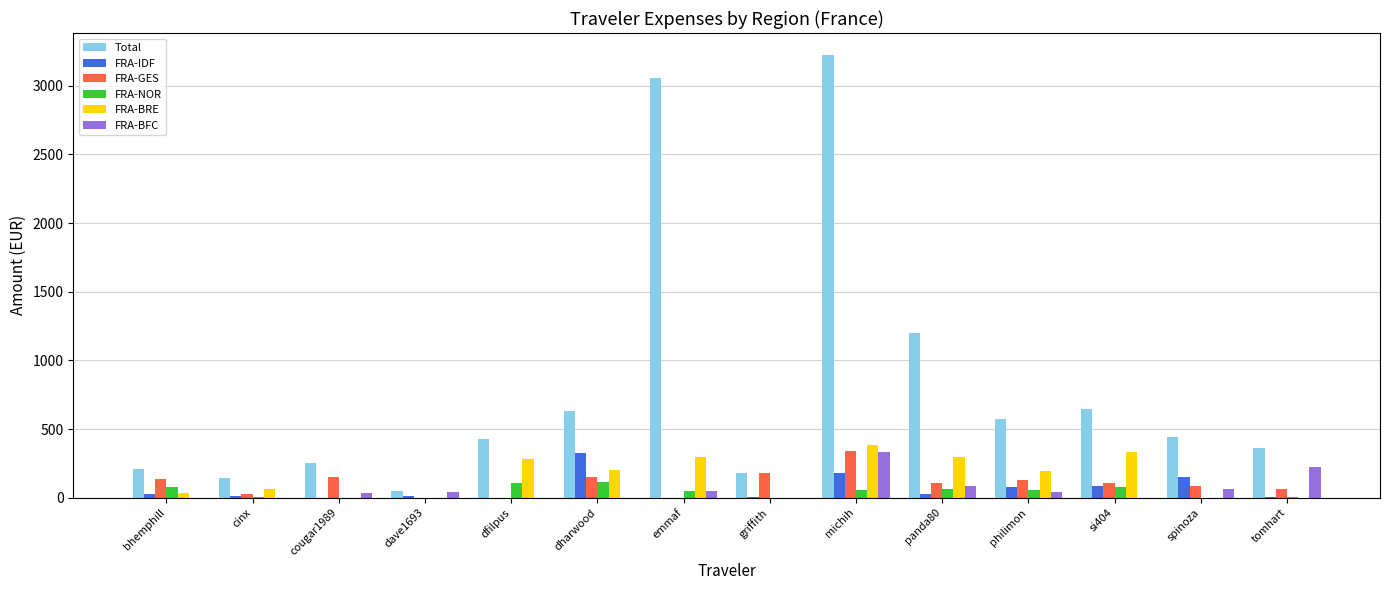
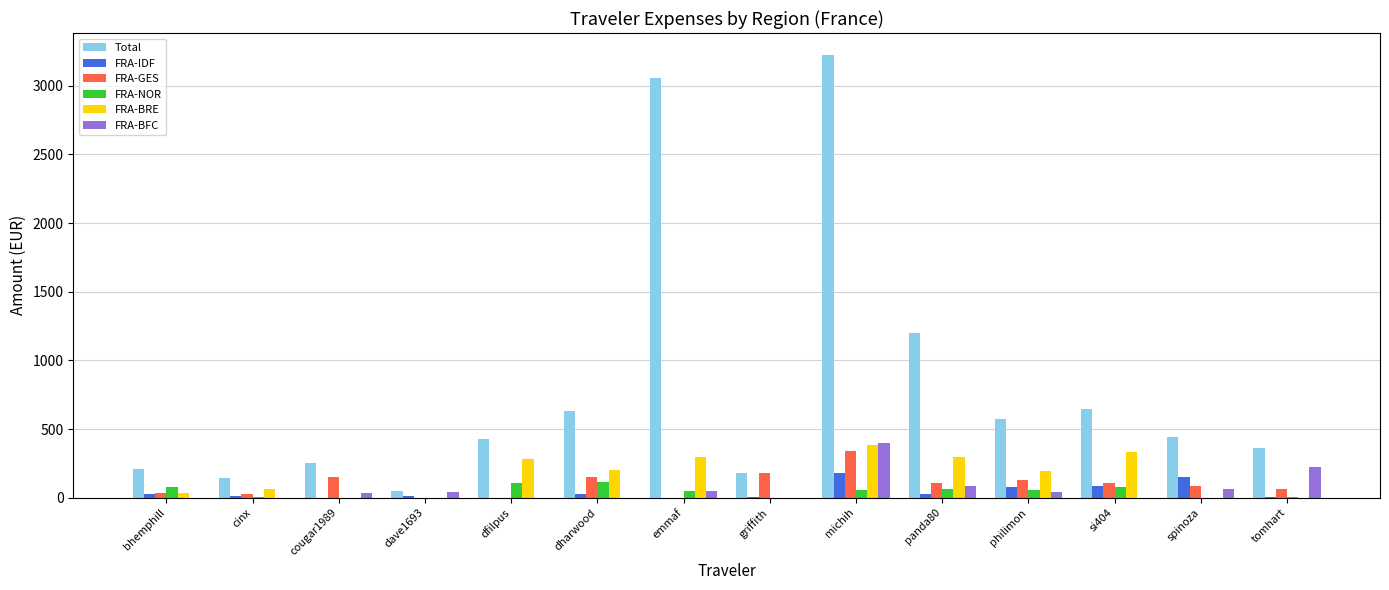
FRA-GES, bhemphill: 130 -> 30
FRA-IDF, dharwood: 330 -> 30
FRA-BFC, michih: 340 -> 400
